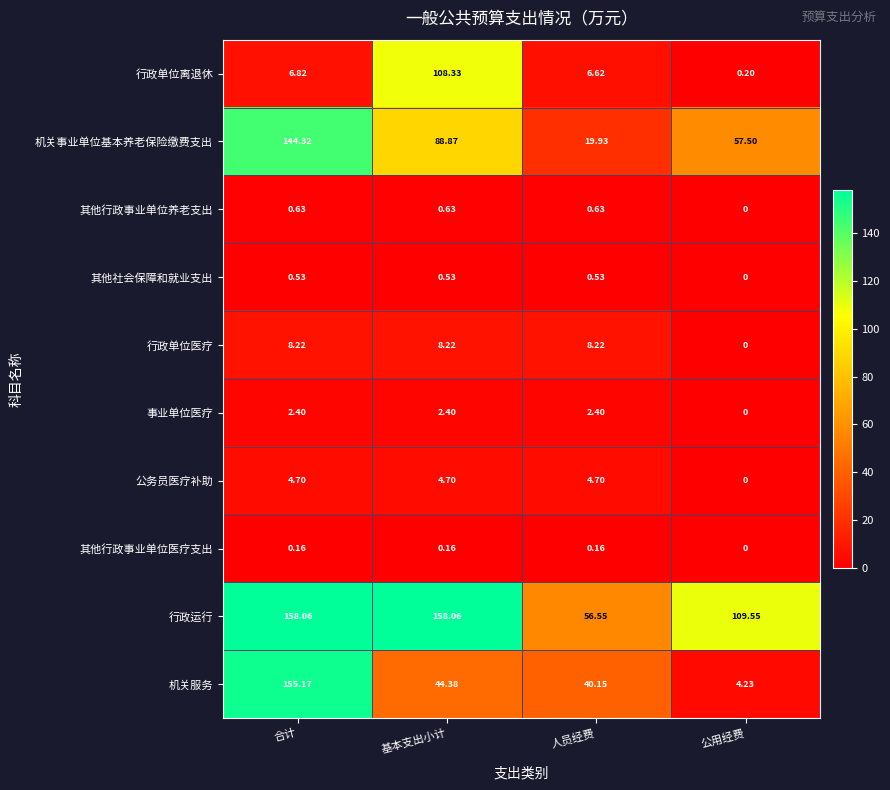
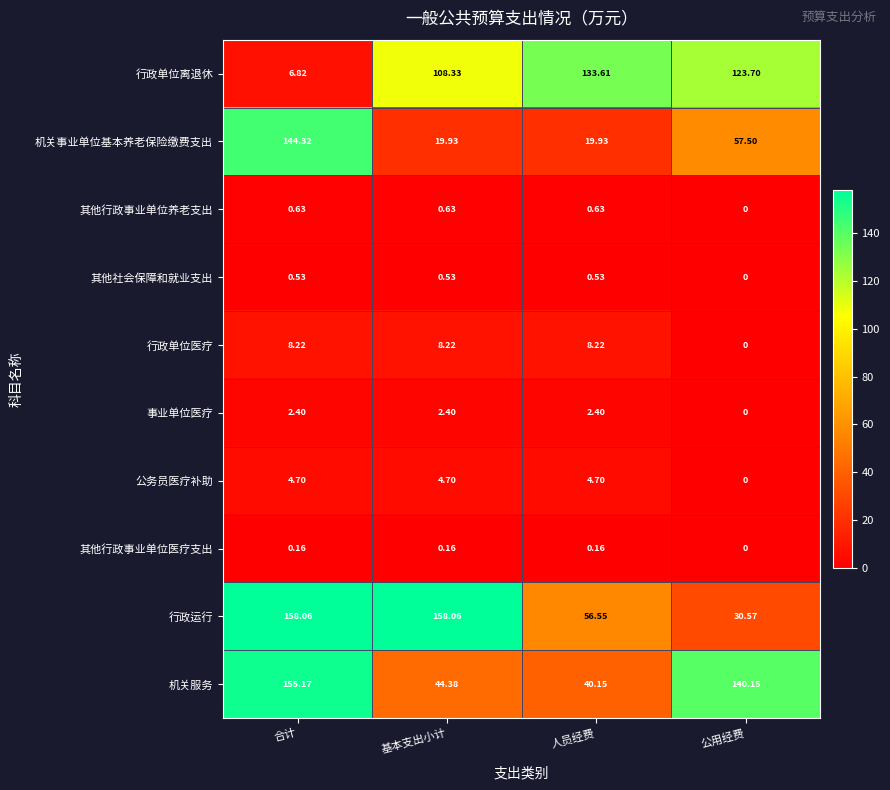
行政单位离退休, 人员经费: 6.62 -> 133.61
行政单位离退休, 公用经费: 0.20 -> 123.70
机关事业单位基本养老保险缴费支出, 基本支出小计: 88.87 -> 19.93
行政运行, 公用经费: 109.55 -> 30.57
机关服务, 公用经费: 4.23 -> 140.15
